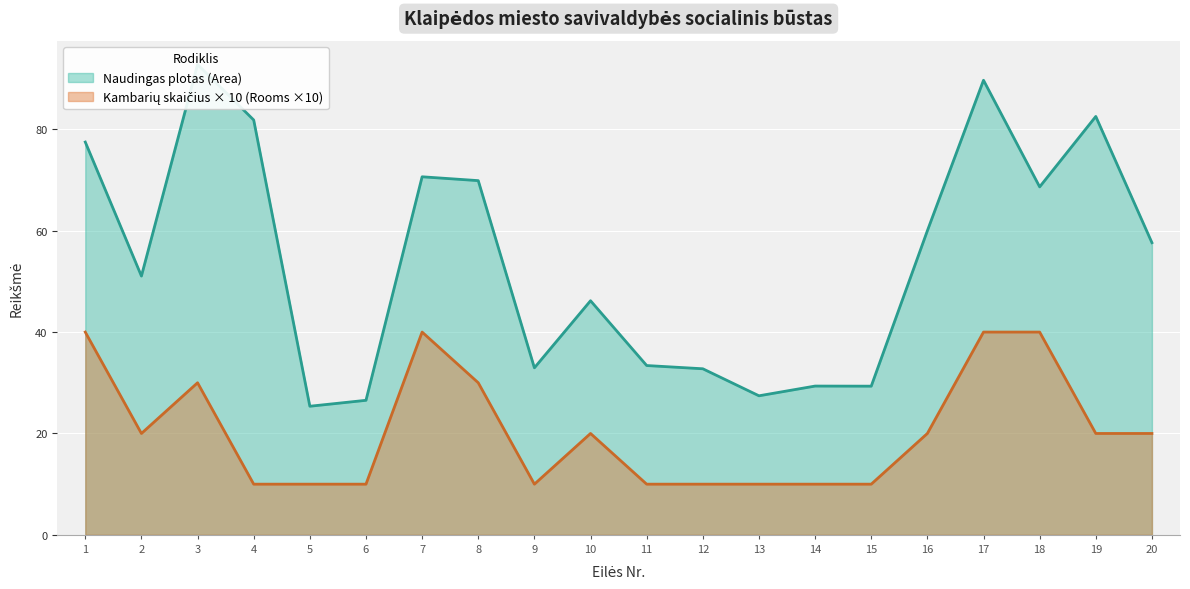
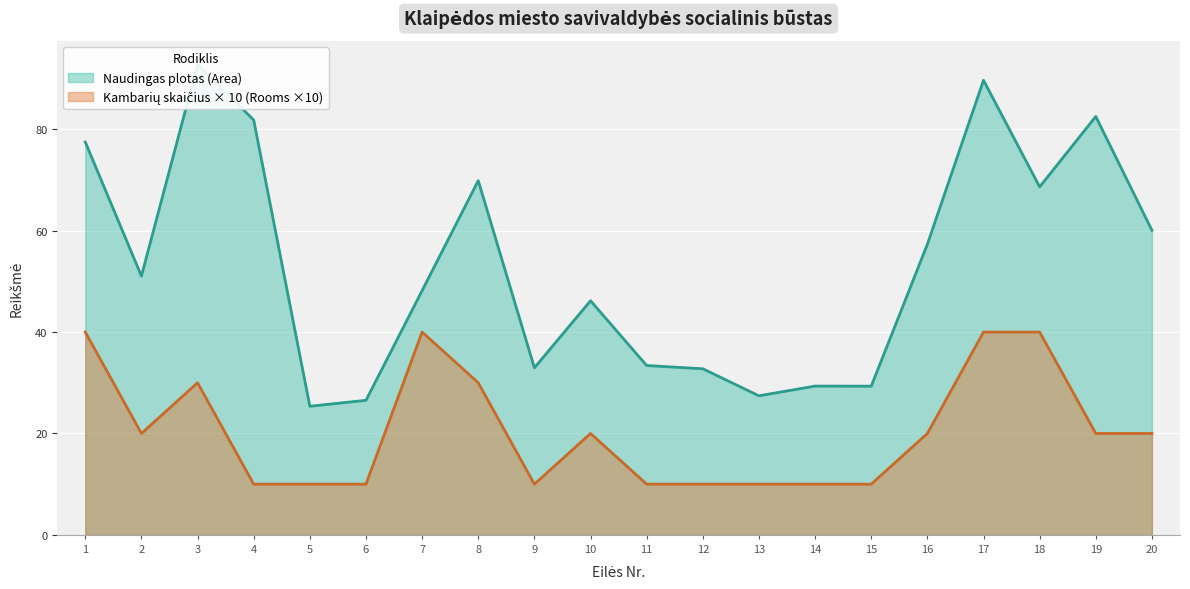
Naudingas plotas (Area), 7: 71 -> 48
Naudingas plotas (Area), 16: 60 -> 57
Naudingas plotas (Area), 20: 58 -> 60
